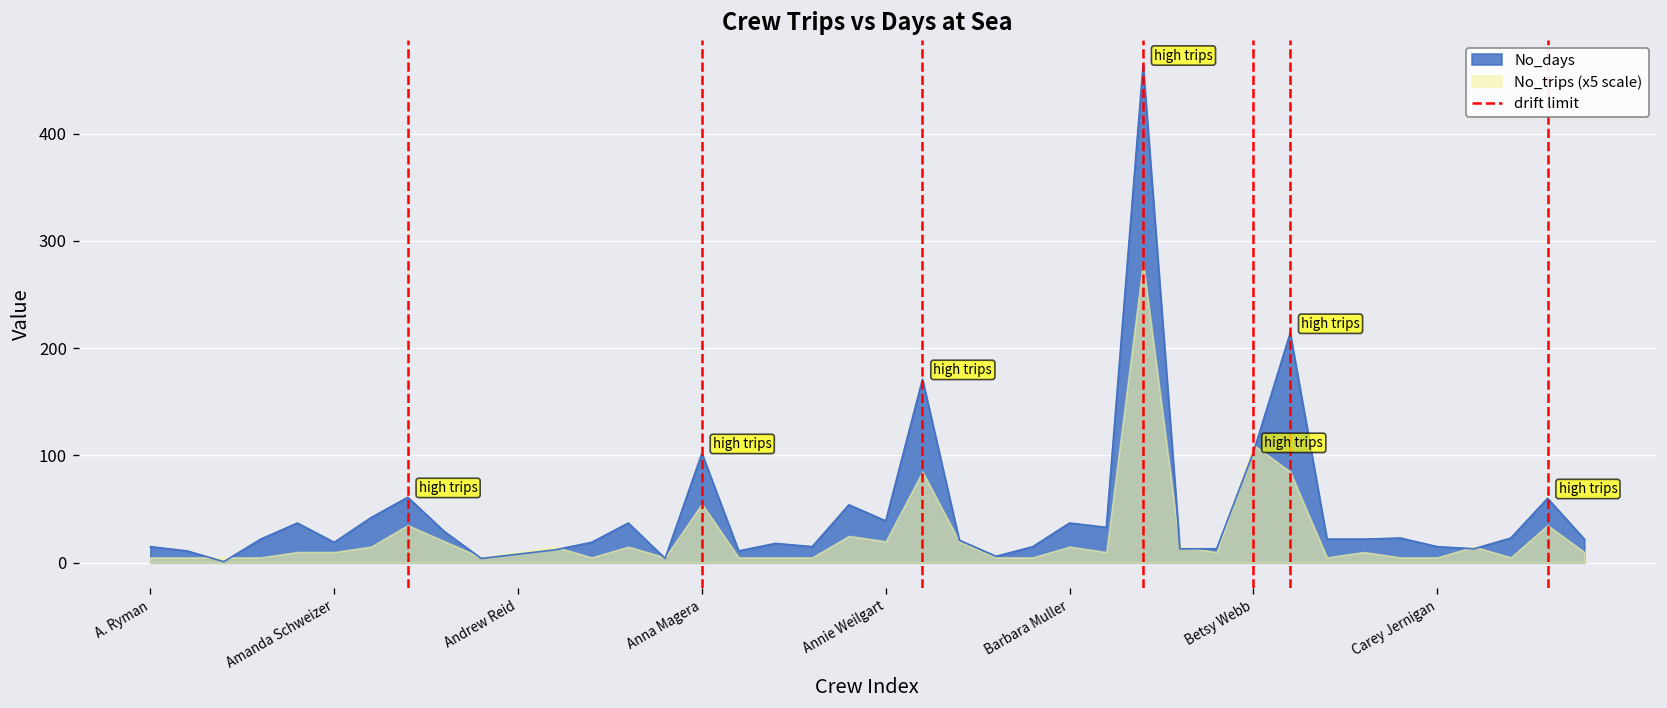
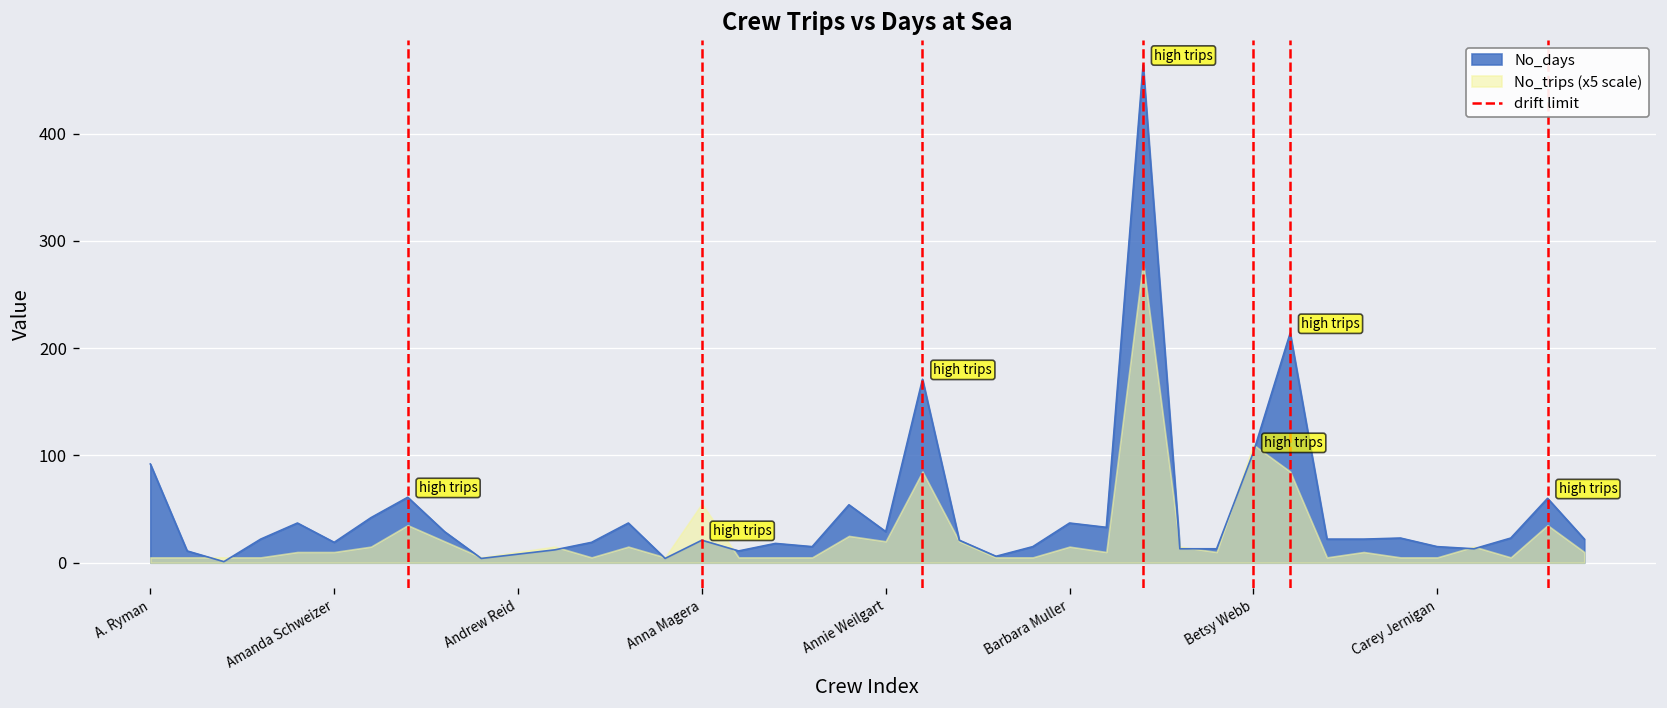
No_days, A. Ryman: 20 -> 90
No_days, Anna Magera: 100 -> 20
No_days, Annie Weilgart: 40 -> 30
